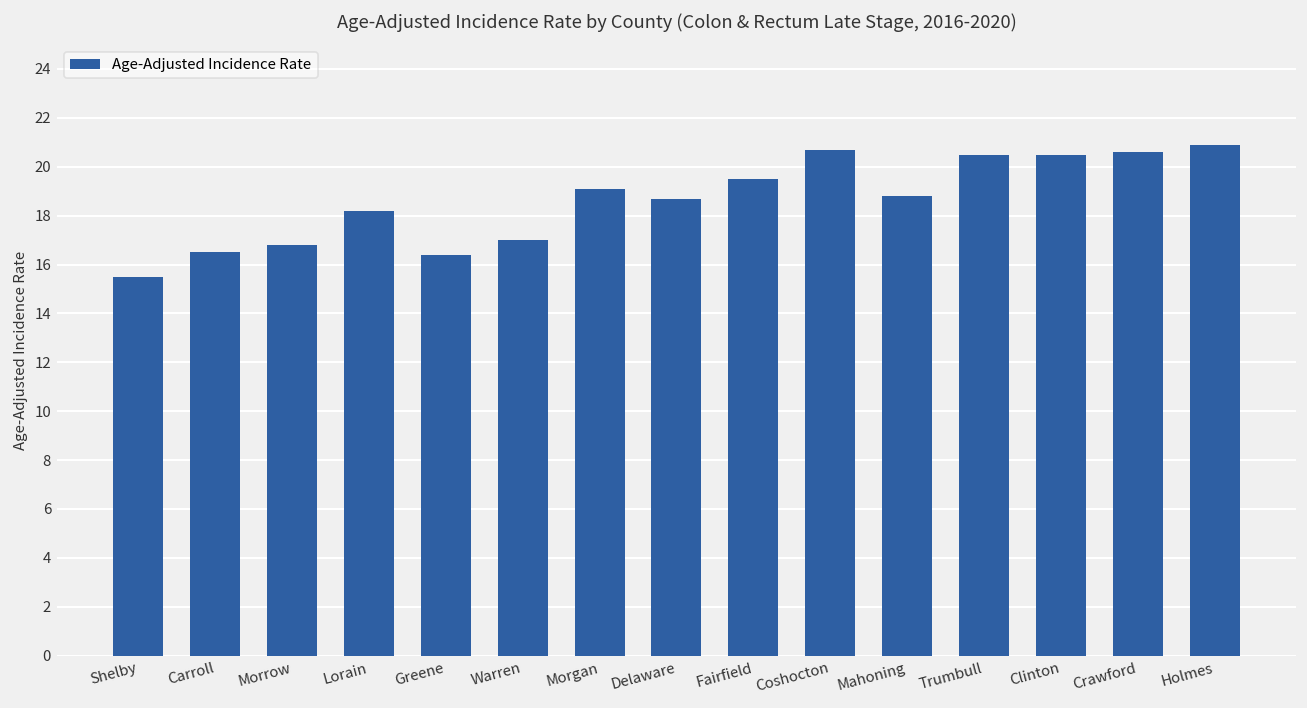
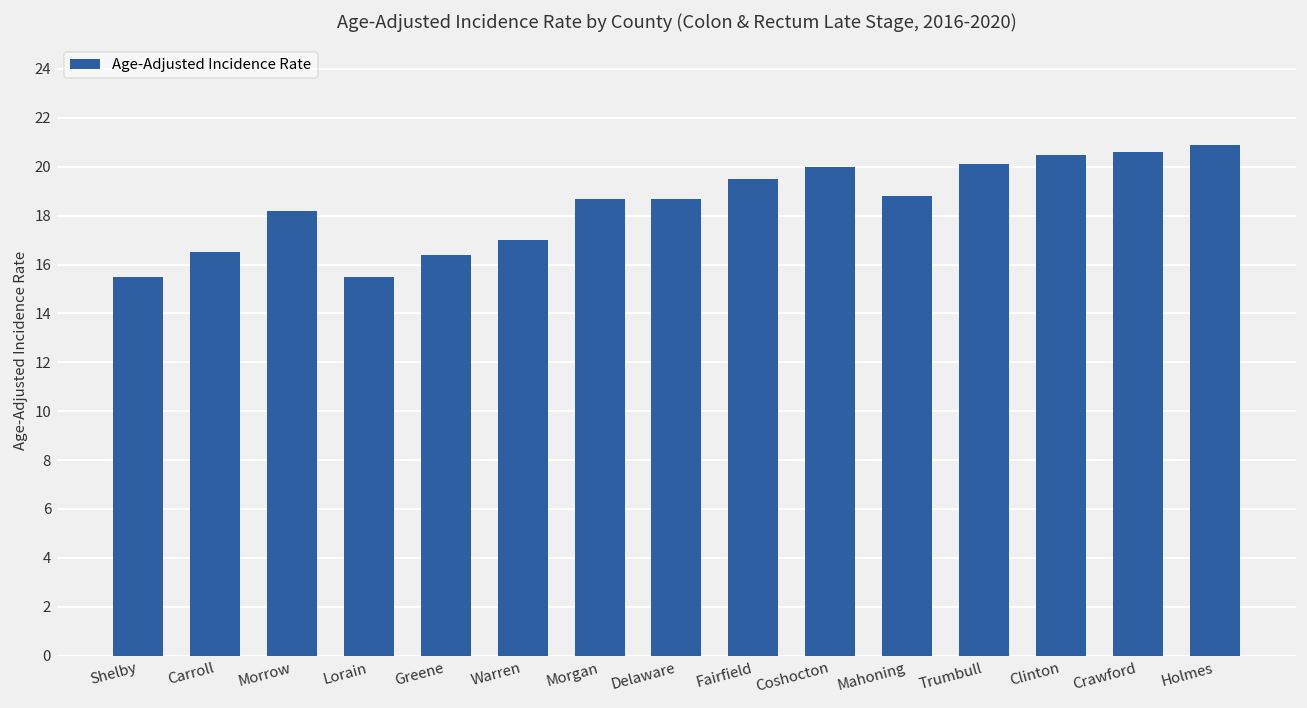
Morrow: 16.8 -> 18.2
Lorain: 18.2 -> 15.5
Morgan: 19.1 -> 18.7
Coshocton: 20.7 -> 20.0
Trumbull: 20.5 -> 20.1
